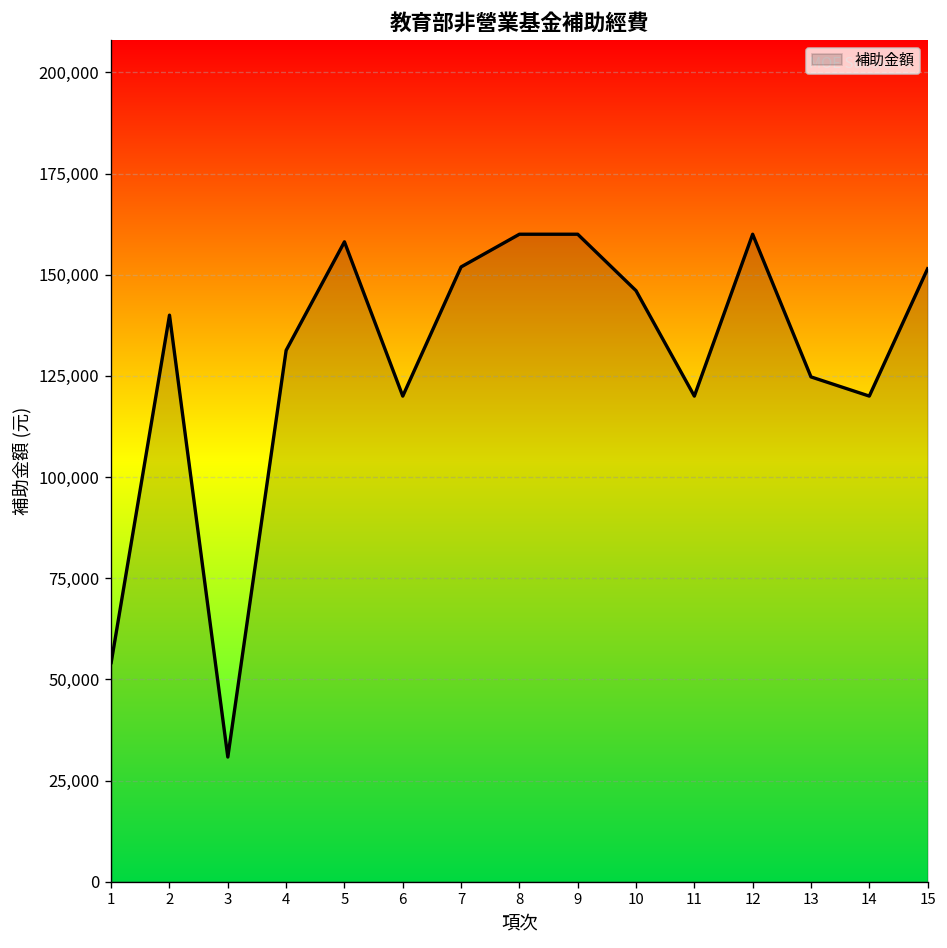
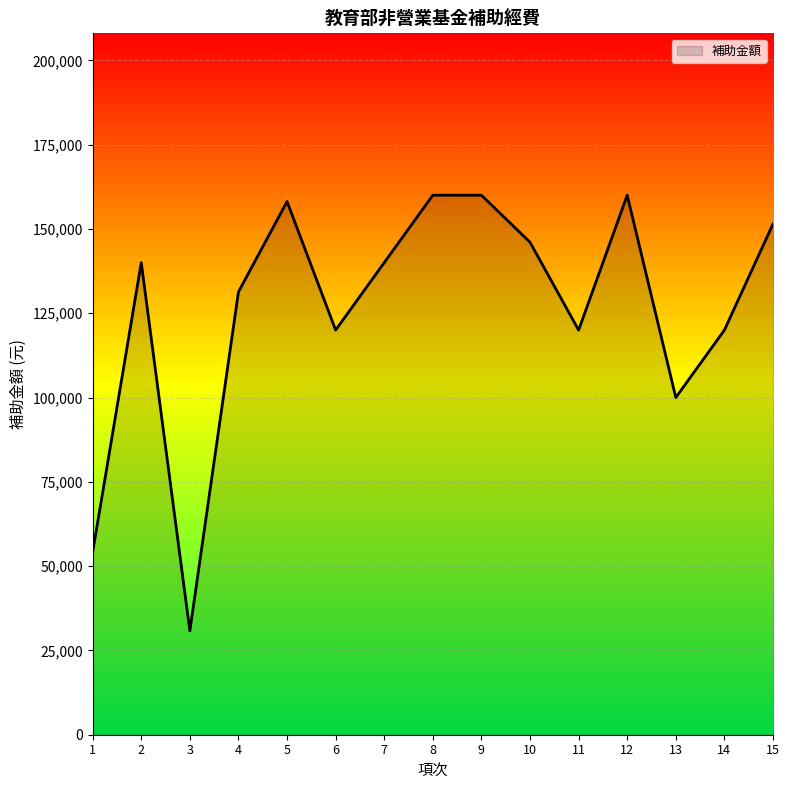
7: 152,000 -> 140,000
13: 125,000 -> 100,000
